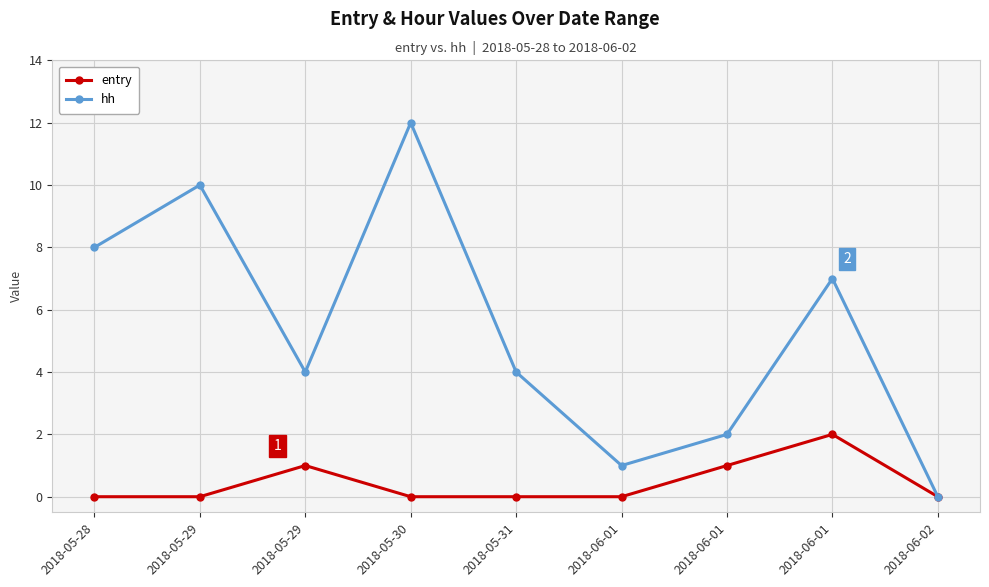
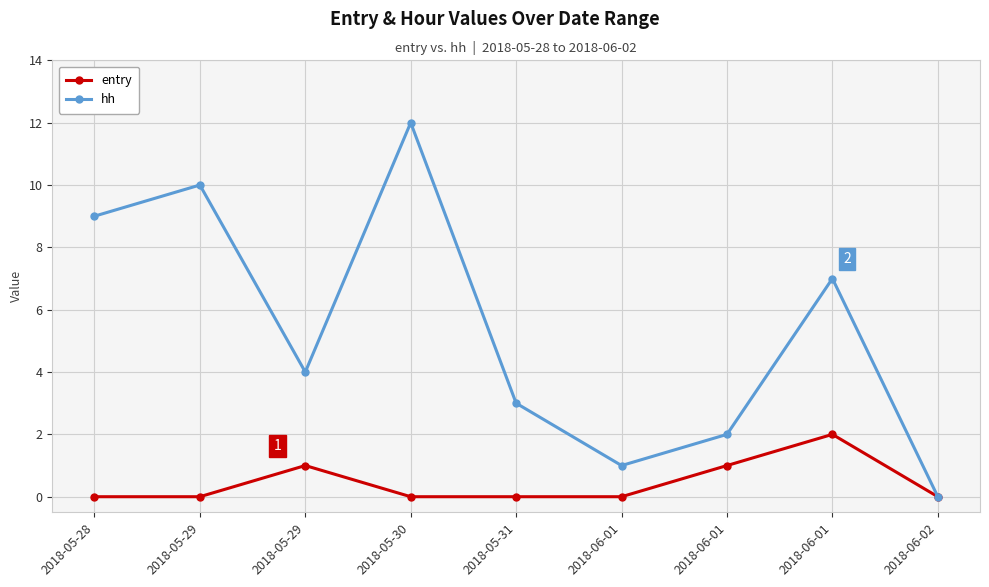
hh, 2018-05-28: 8 -> 9
hh, 2018-05-31: 4 -> 3
